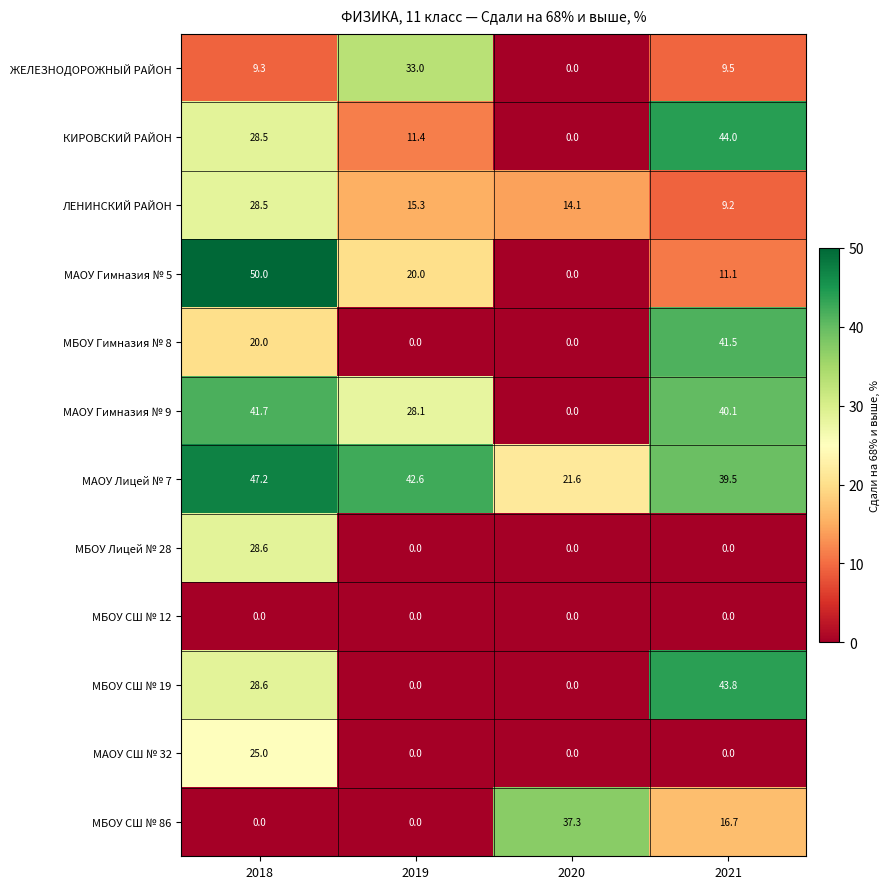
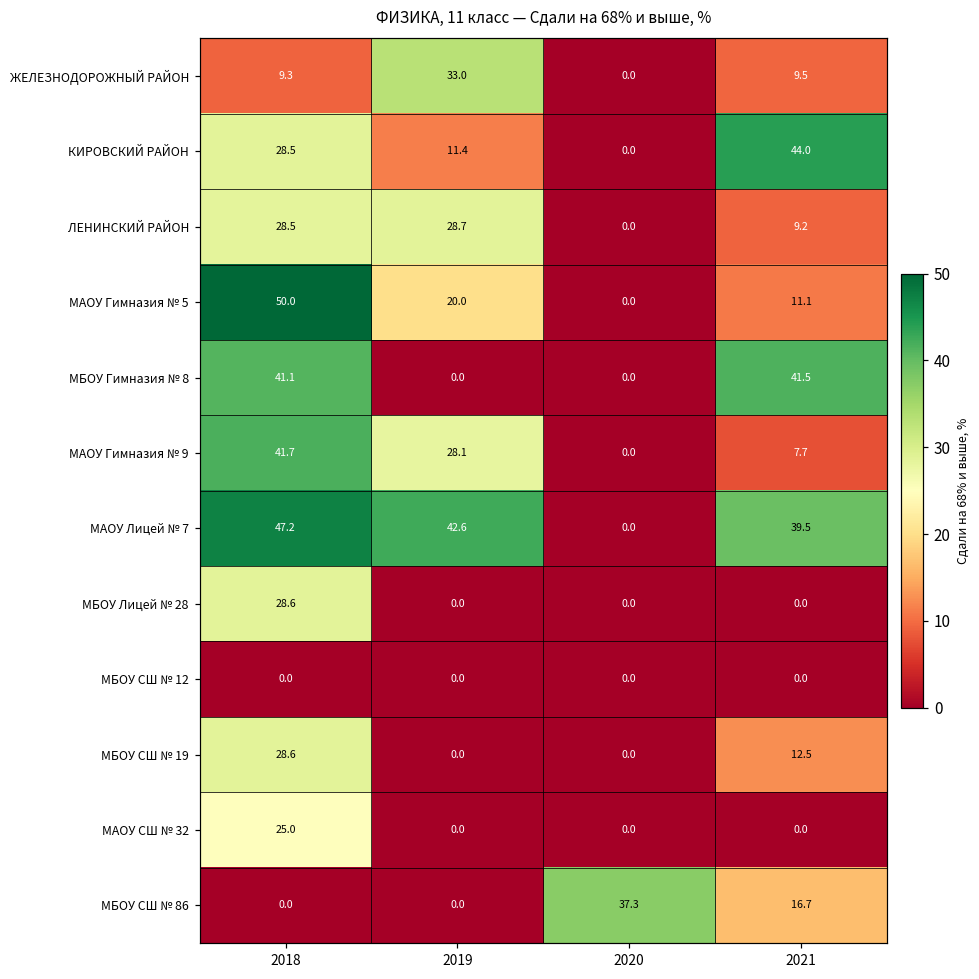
ЛЕНИНСКИЙ РАЙОН, 2019: 15.3 -> 28.7
ЛЕНИНСКИЙ РАЙОН, 2020: 14.1 -> 0.0
МБОУ Гимназия № 8, 2018: 20.0 -> 41.1
МАОУ Гимназия № 9, 2021: 40.1 -> 7.7
МАОУ Лицей № 7, 2020: 21.6 -> 0.0
МБОУ СШ № 19, 2021: 43.8 -> 12.5
